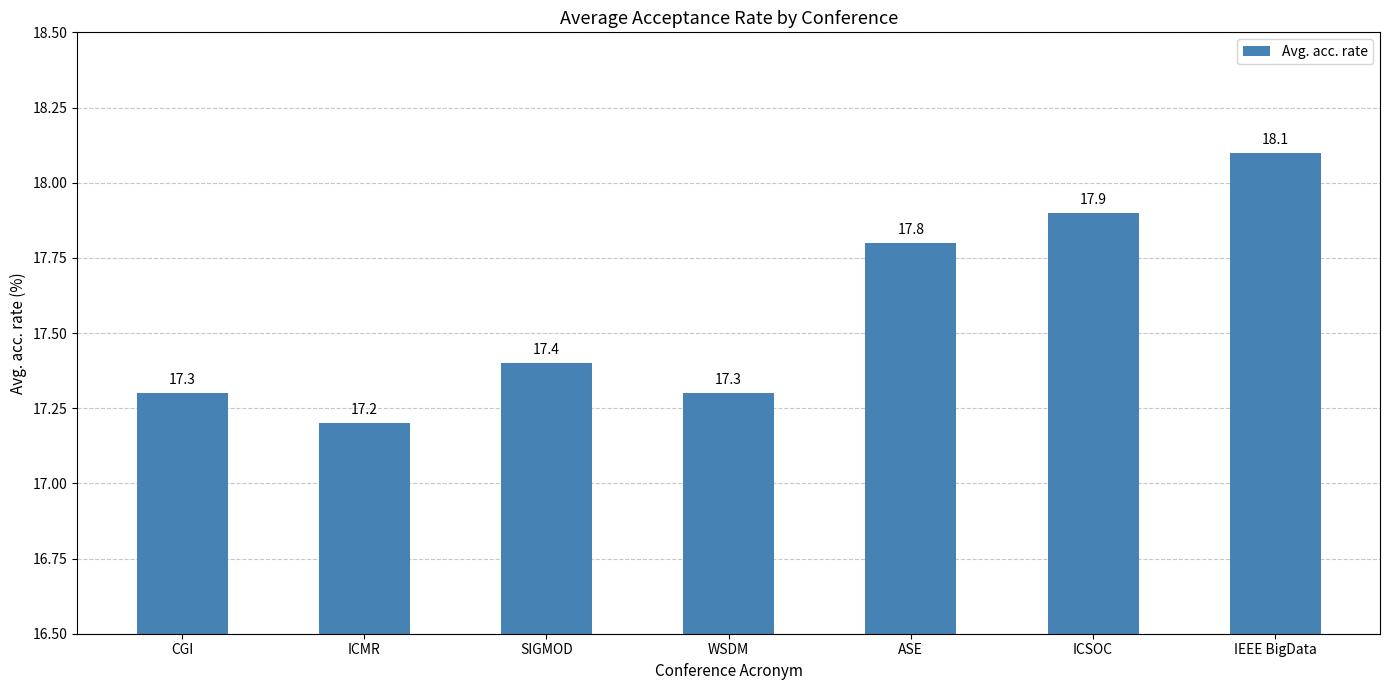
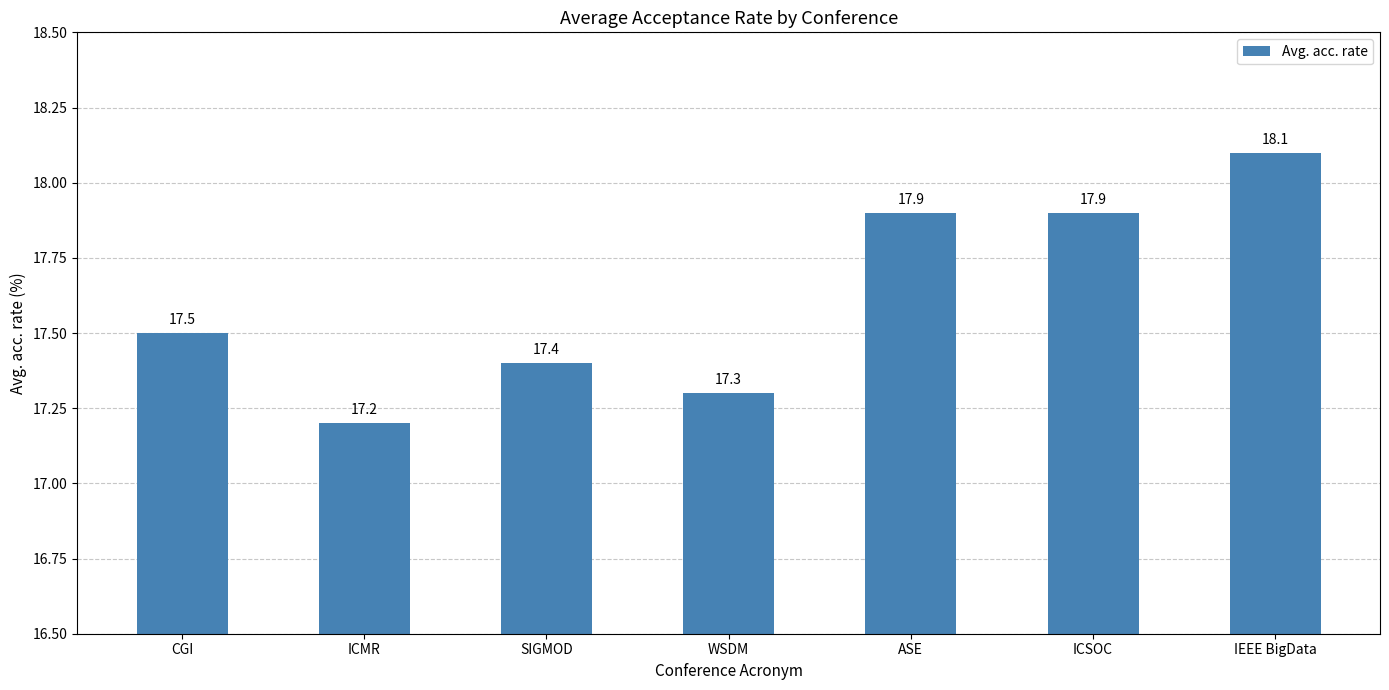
CGI: 17.3 -> 17.5
ASE: 17.8 -> 17.9
